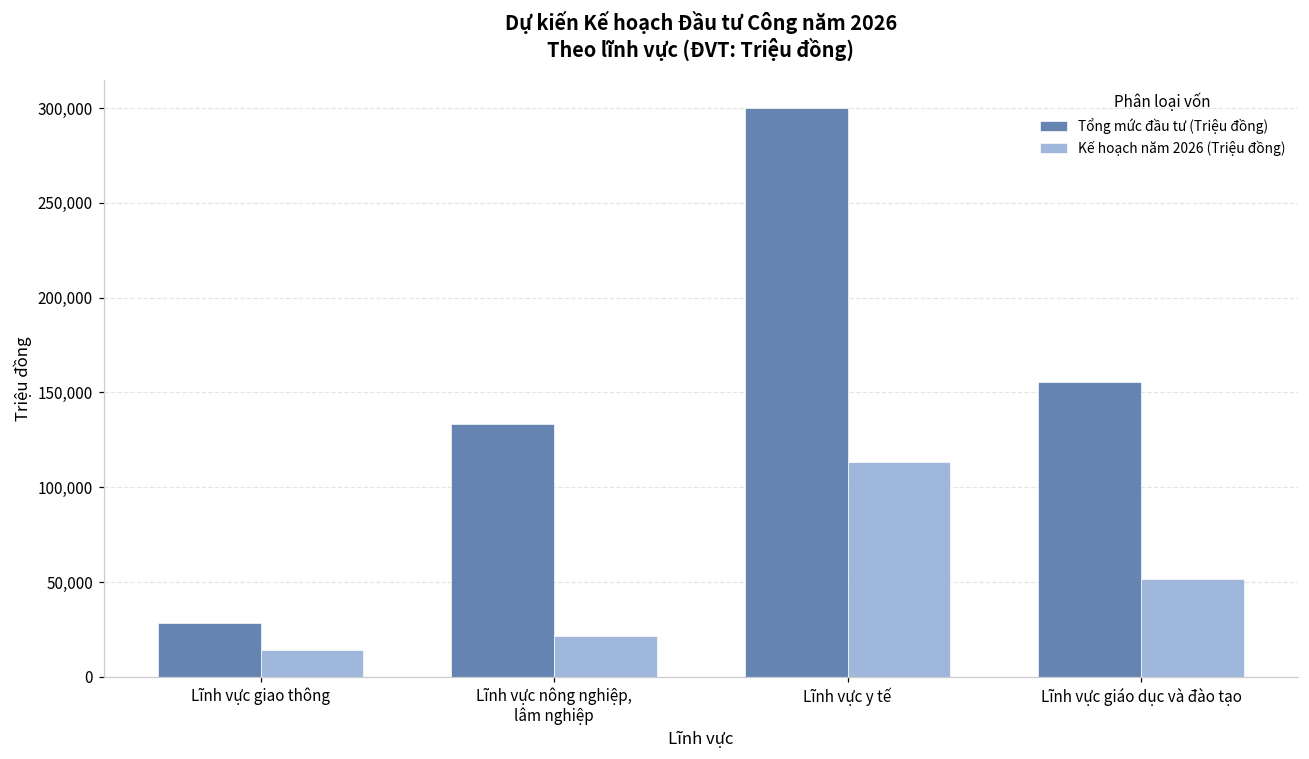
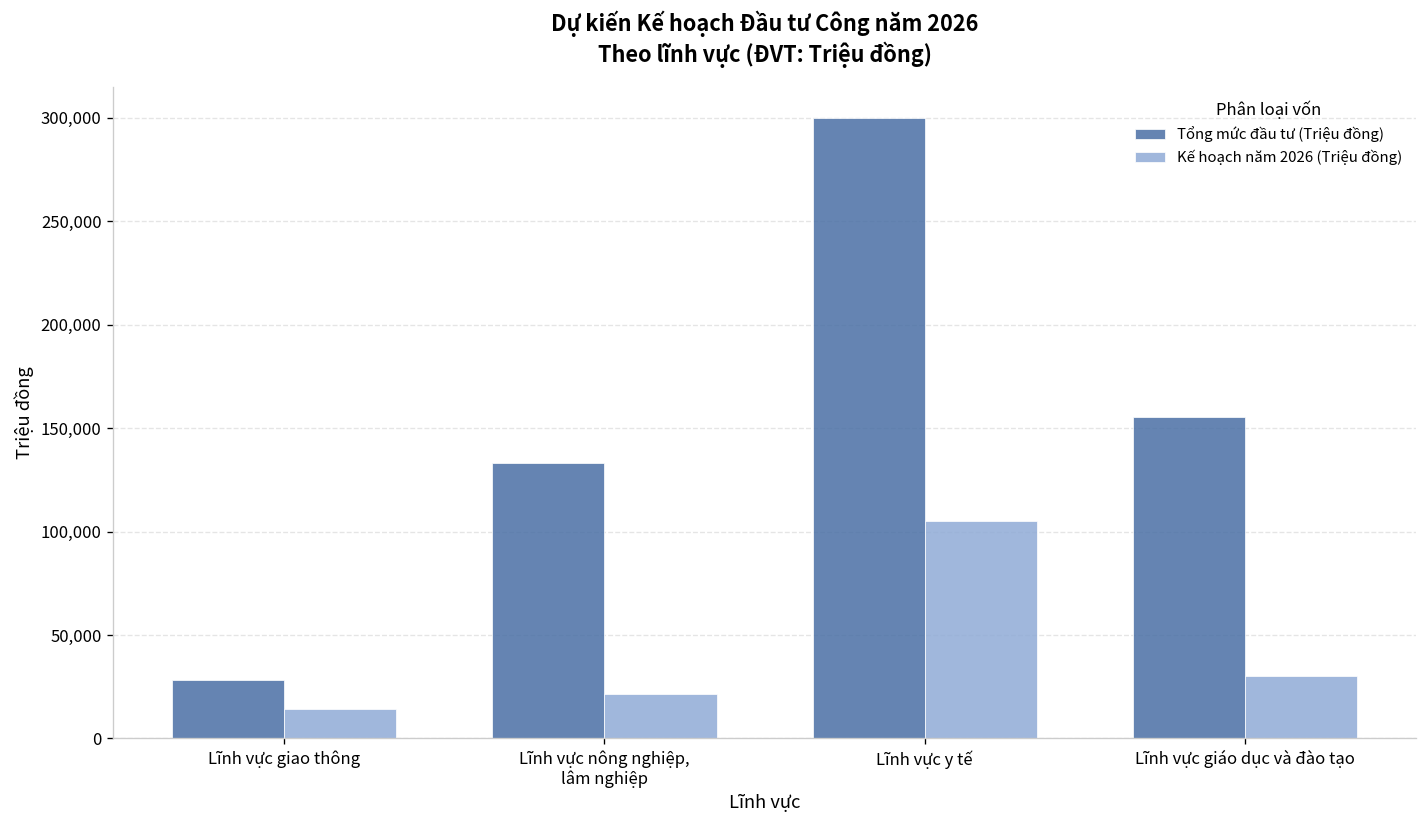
Kế hoạch năm 2026 (Triệu đồng), Lĩnh vực y tế: 113,000 -> 105,000
Kế hoạch năm 2026 (Triệu đồng), Lĩnh vực giáo dục và đào tạo: 52,000 -> 30,000
